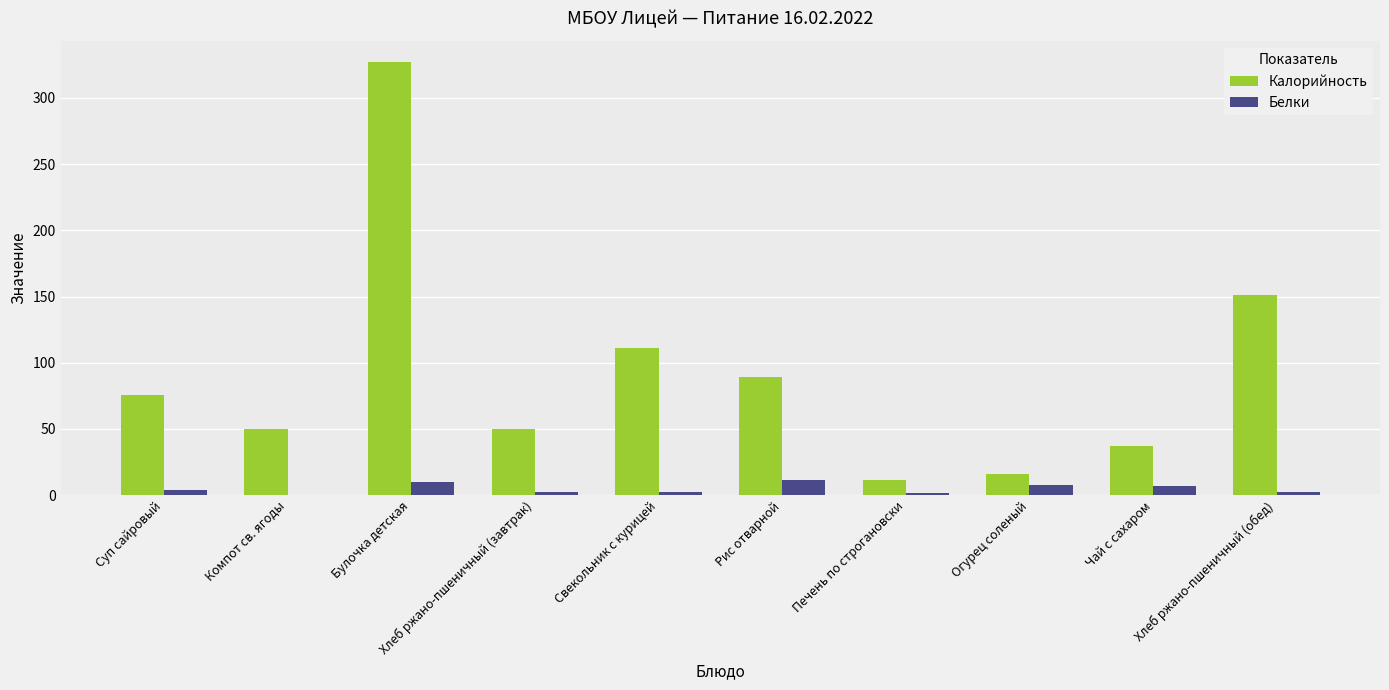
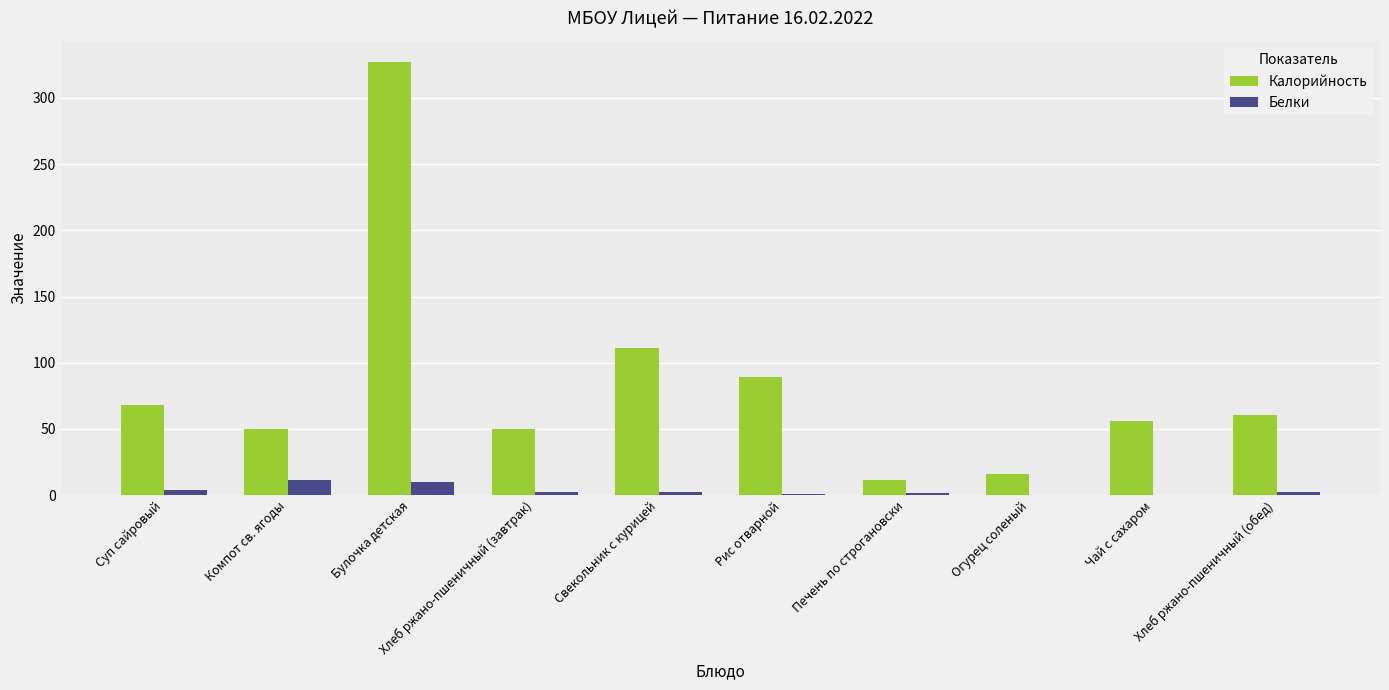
Калорийность, Суп сайровый: 76 -> 68
Белки, Компот св. ягоды: 0 -> 12
Белки, Рис отварной: 12 -> 1
Белки, Огурец соленый: 8 -> 0
Калорийность, Чай с сахаром: 37 -> 56
Белки, Чай с сахаром: 7 -> 0
Калорийность, Хлеб ржано-пшеничный (обед): 151 -> 60
